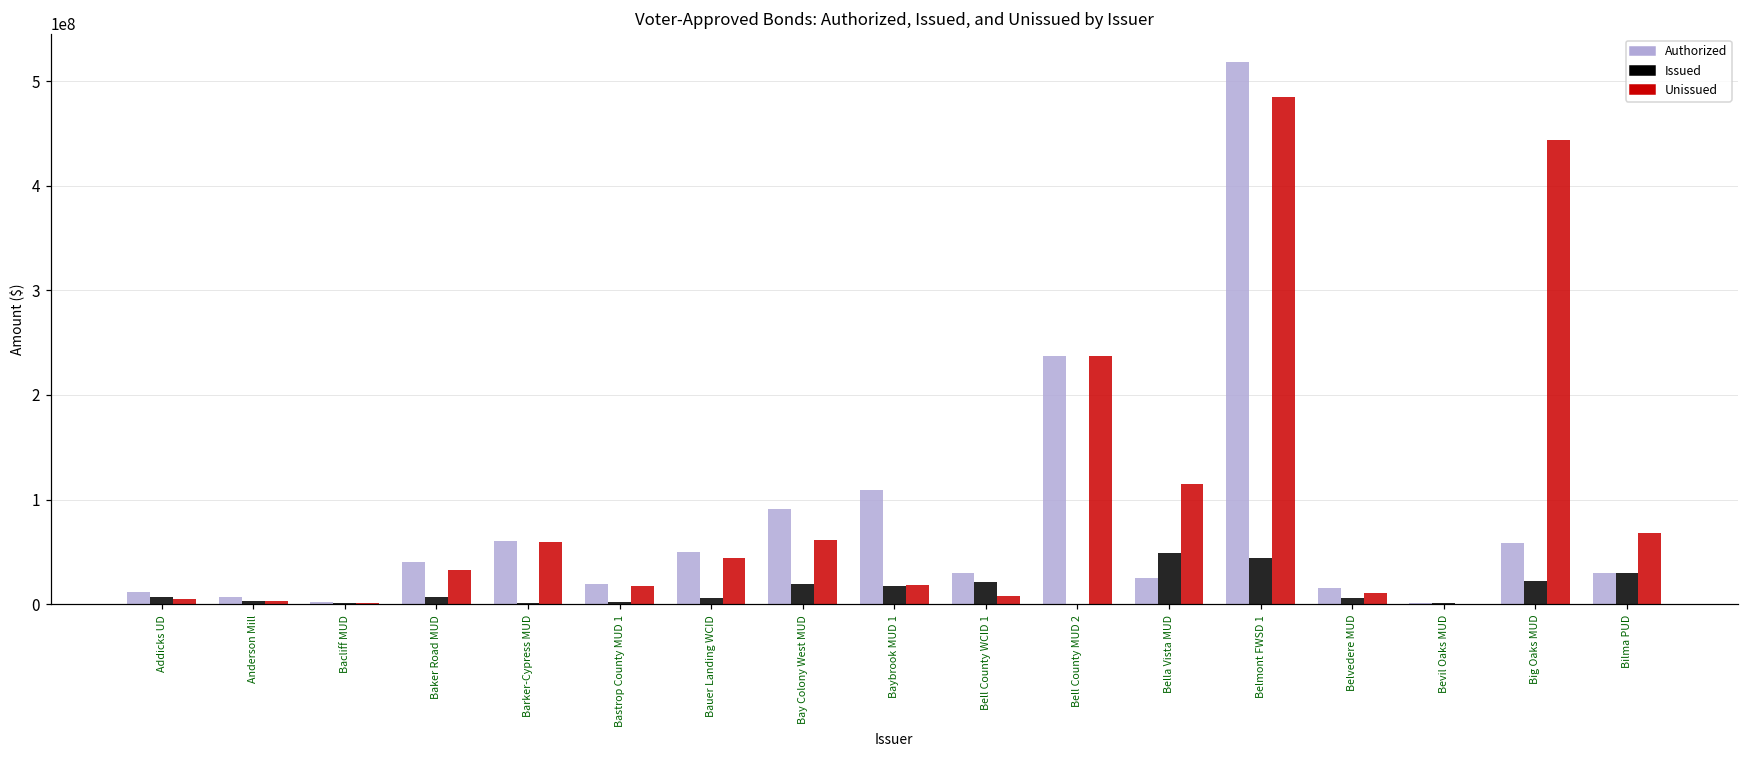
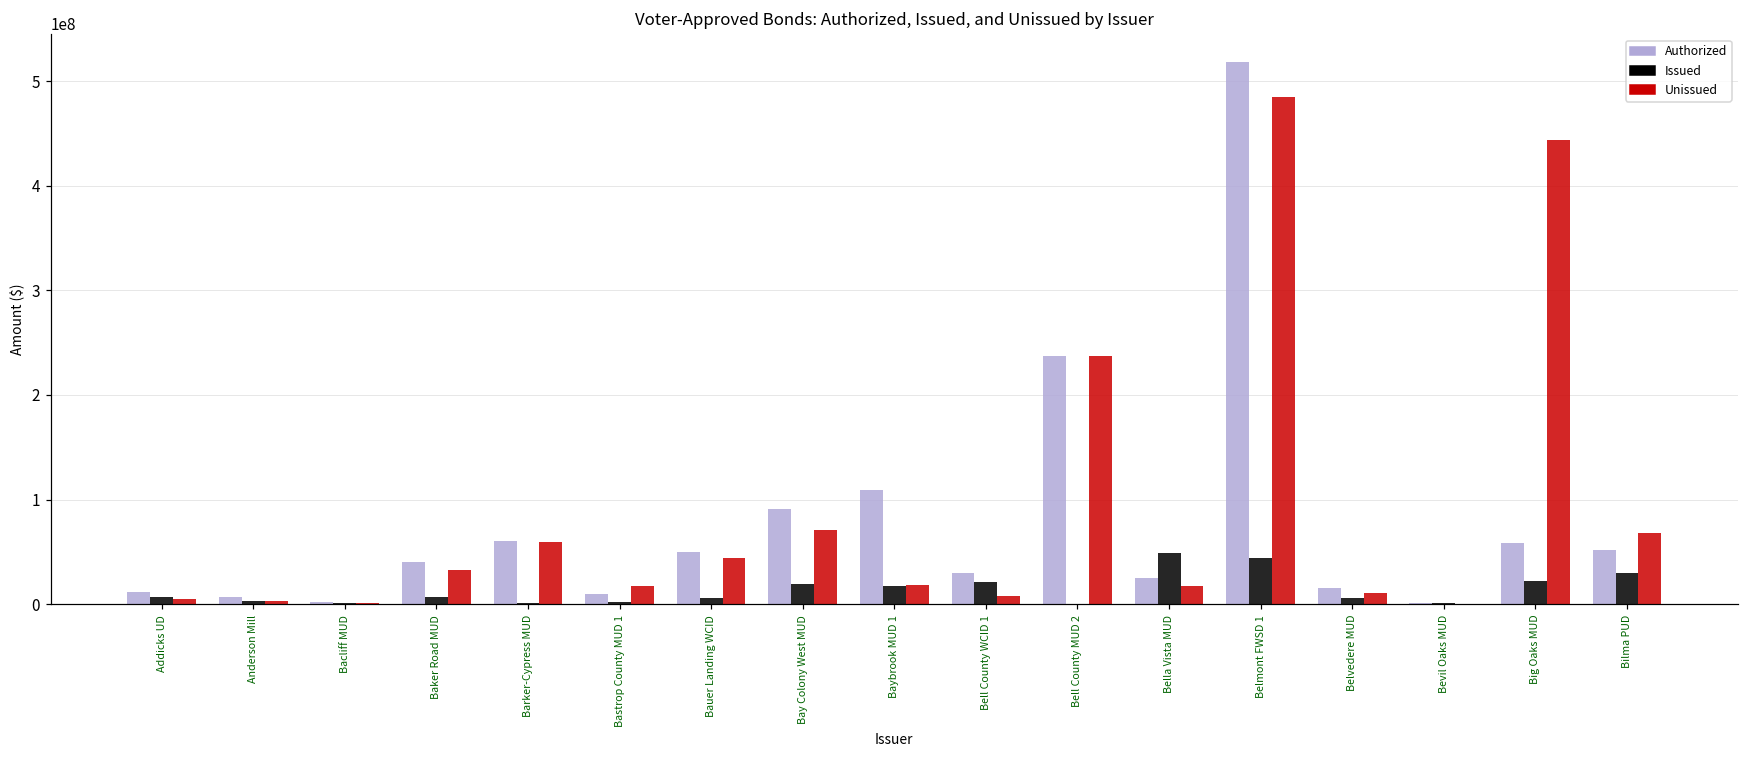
Authorized, Bastrop County MUD 1: 20000000 -> 10000000
Unissued, Bay Colony West MUD: 60000000 -> 70000000
Unissued, Bella Vista MUD: 120000000 -> 20000000
Authorized, Bilma PUD: 30000000 -> 50000000
